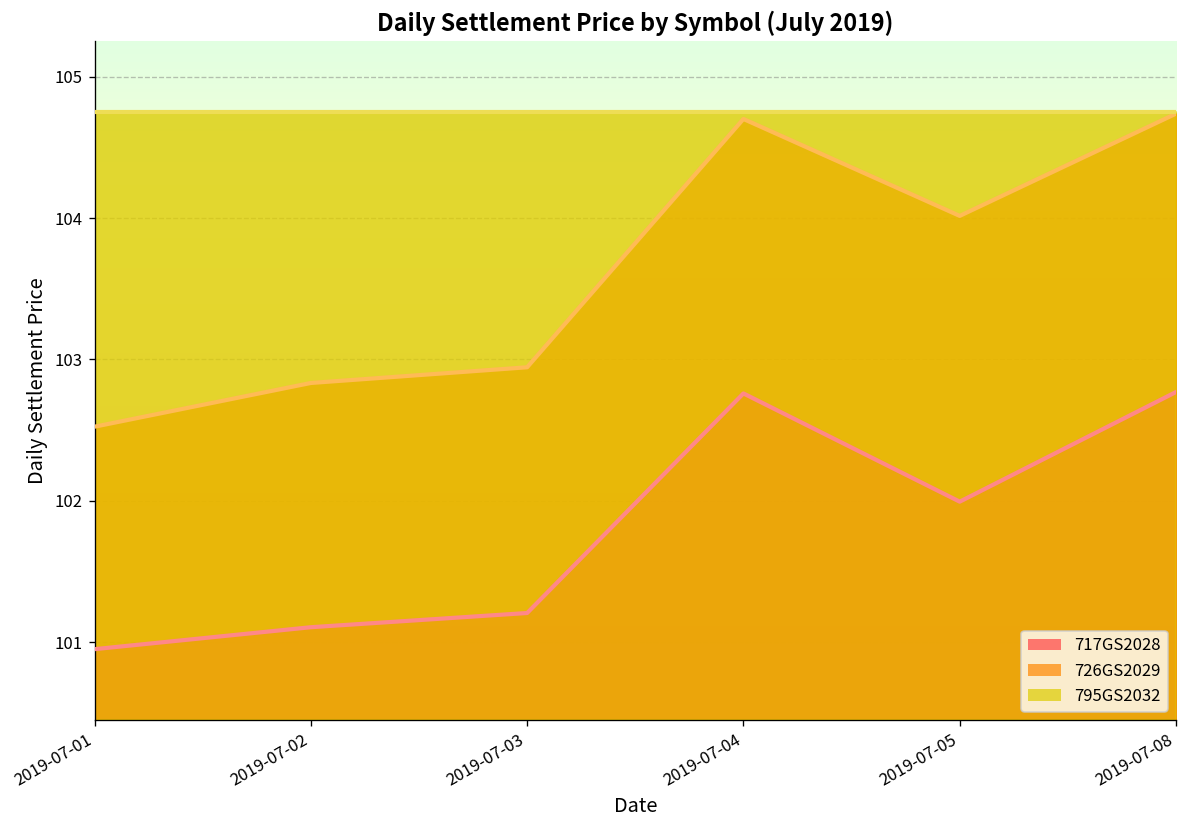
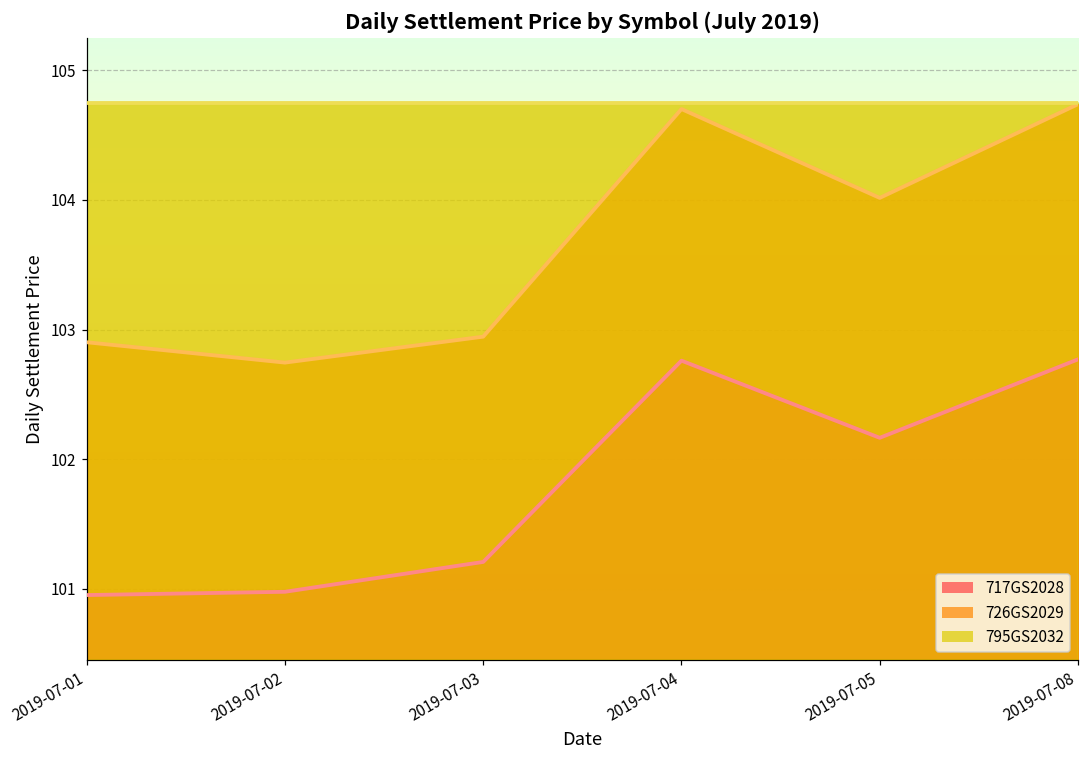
726GS2029, 2019-07-01: 102.53 -> 102.90
717GS2028, 2019-07-02: 101.11 -> 100.98
726GS2029, 2019-07-02: 102.83 -> 102.75
717GS2028, 2019-07-05: 102.00 -> 102.17
